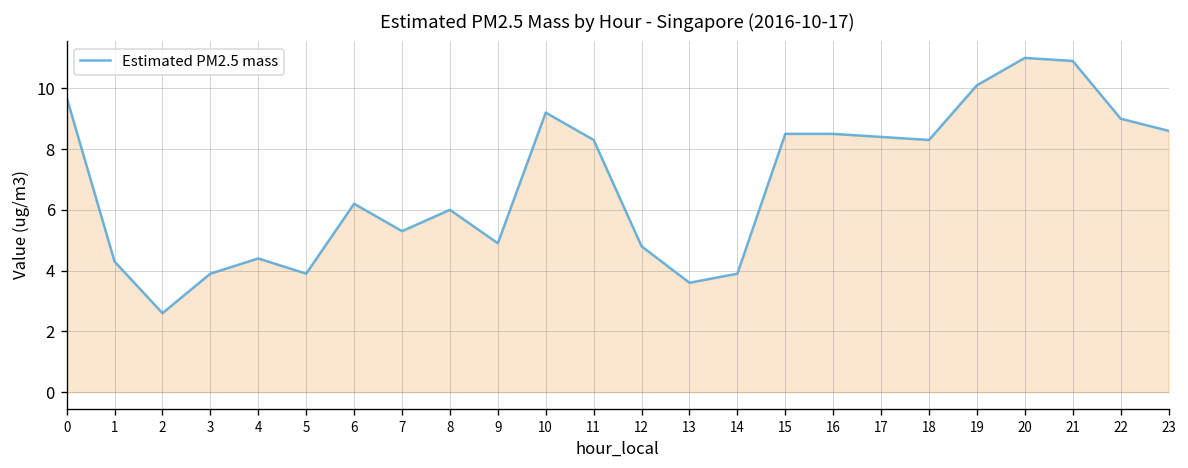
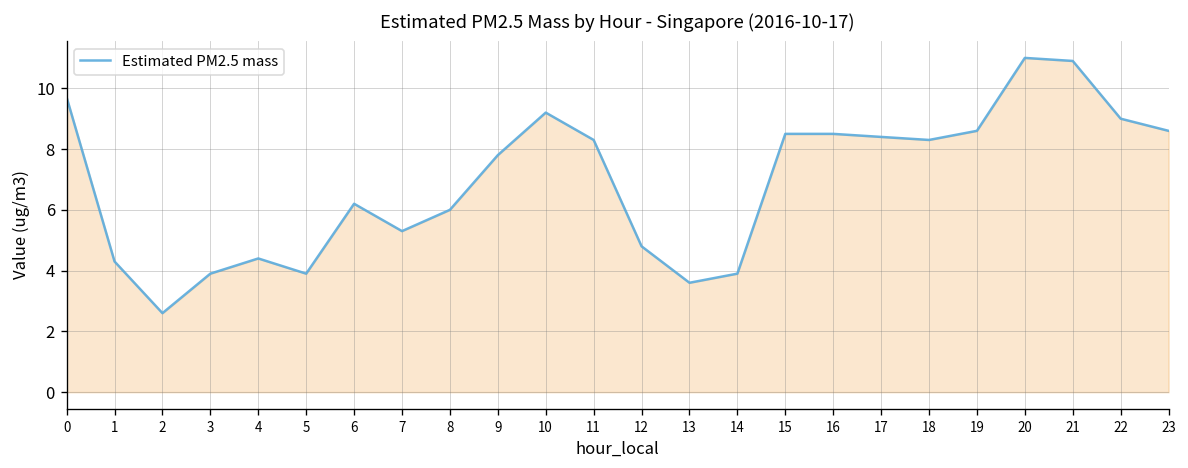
9: 4.9 -> 7.8
19: 10.1 -> 8.6
